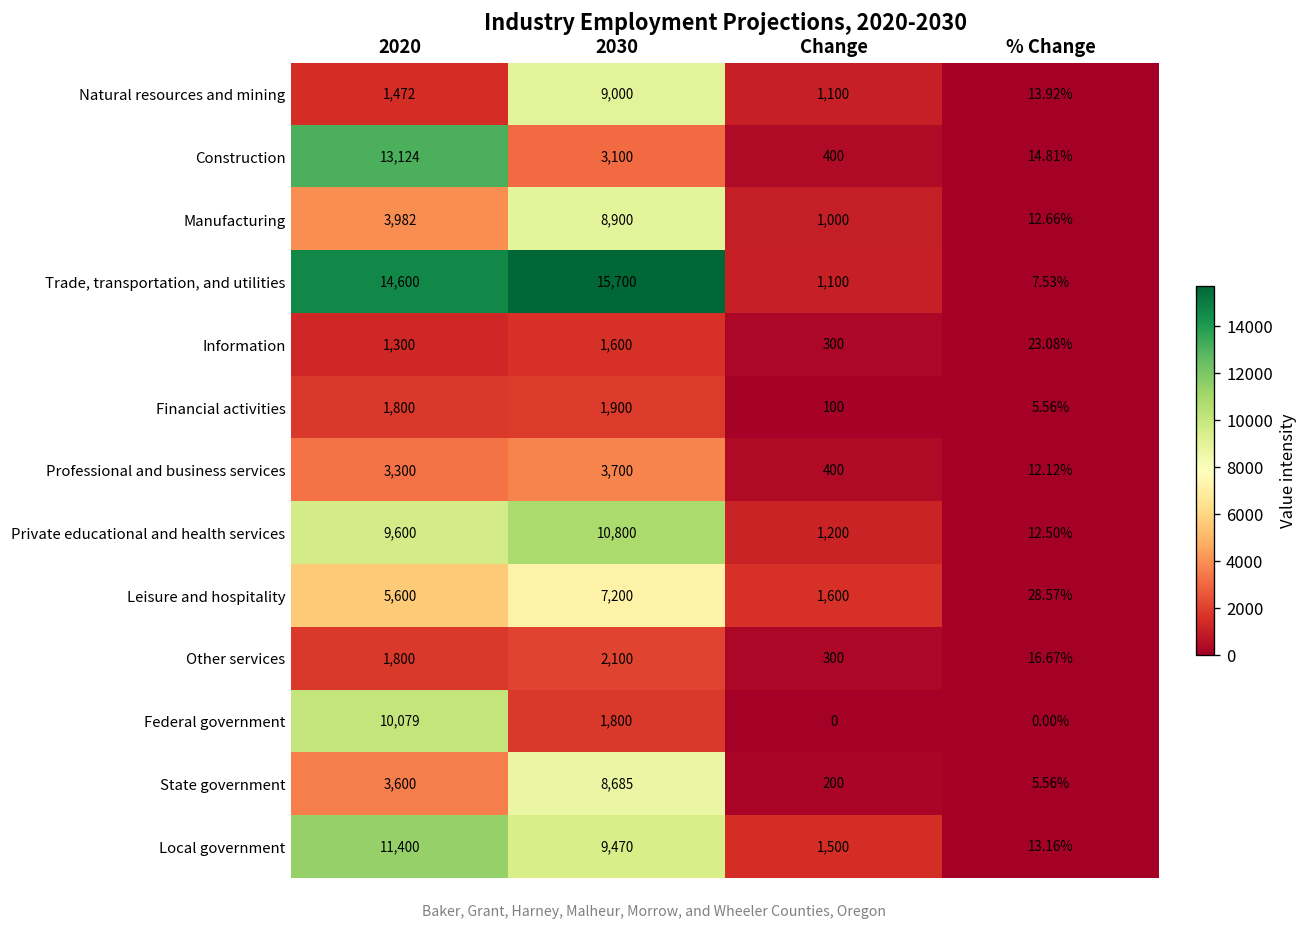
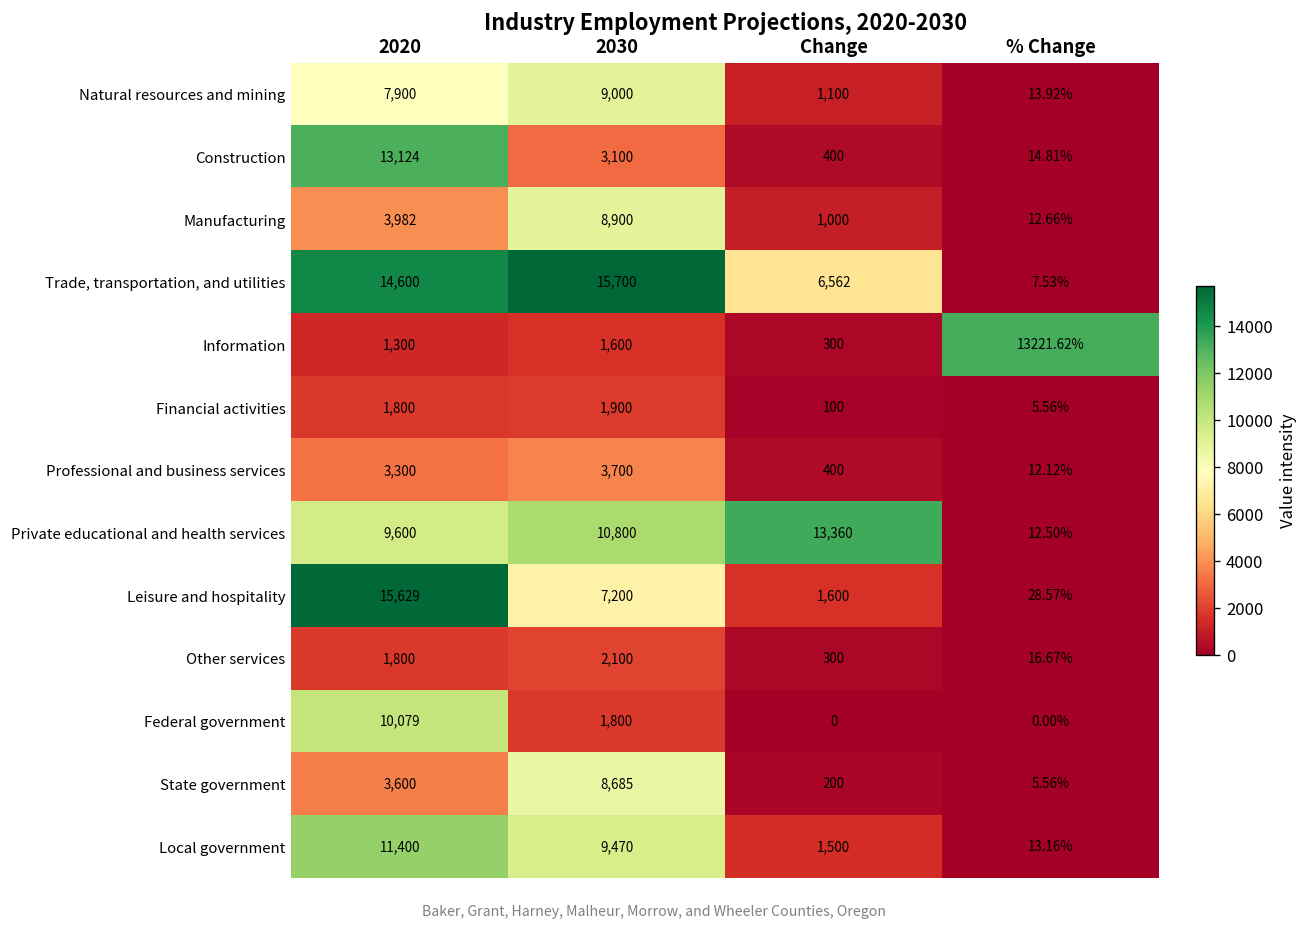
Natural resources and mining, 2020: 1,472 -> 7,900
Trade, transportation, and utilities, Change: 1,100 -> 6,562
Information, % Change: 23.08% -> 13221.62%
Private educational and health services, Change: 1,200 -> 13,360
Leisure and hospitality, 2020: 5,600 -> 15,629
